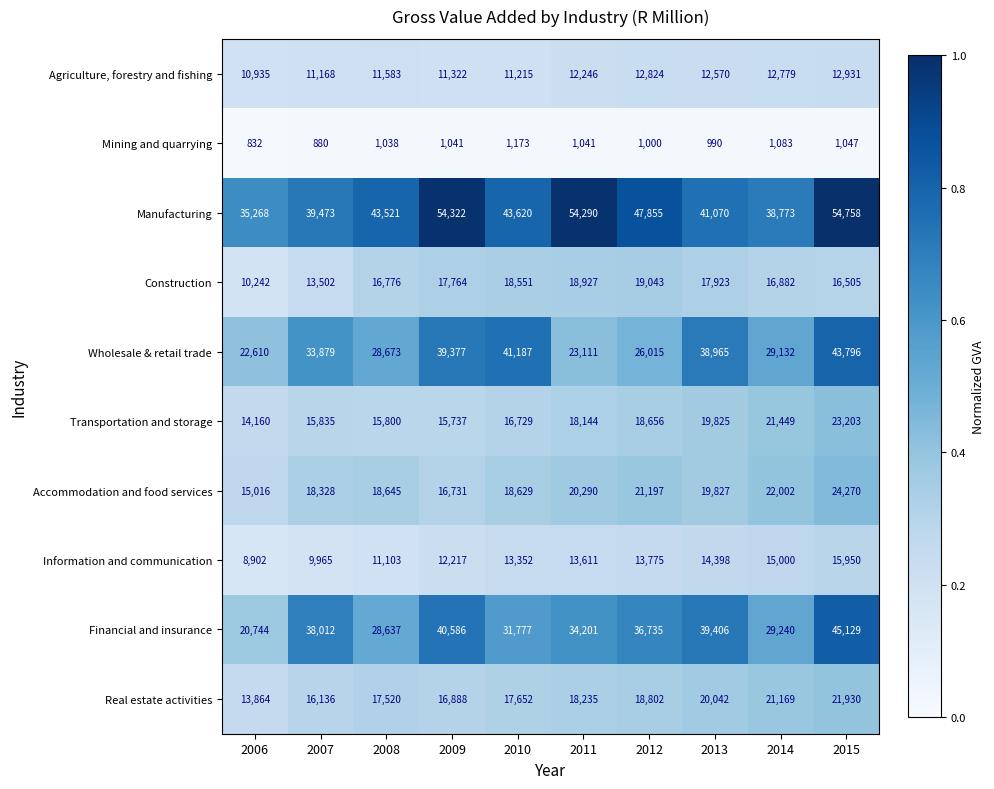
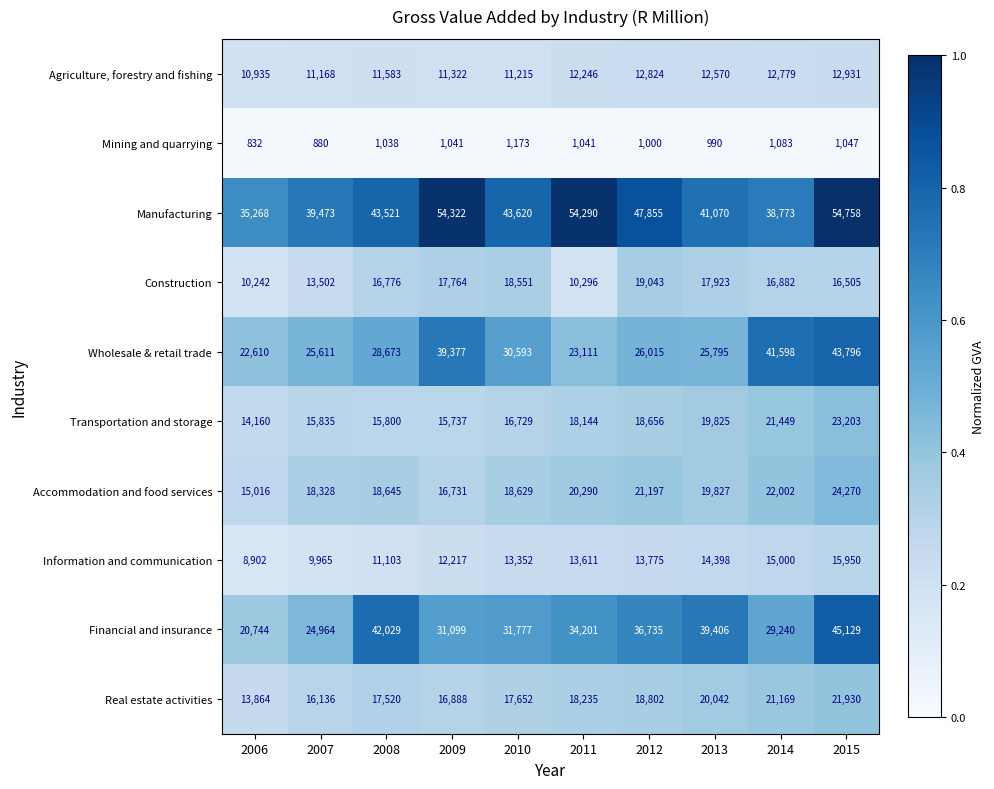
Construction, 2011: 18,927 -> 10,296
Wholesale & retail trade, 2007: 33,879 -> 25,611
Wholesale & retail trade, 2010: 41,187 -> 30,593
Wholesale & retail trade, 2013: 38,965 -> 25,795
Wholesale & retail trade, 2014: 29,132 -> 41,598
Financial and insurance, 2007: 38,012 -> 24,964
Financial and insurance, 2008: 28,637 -> 42,029
Financial and insurance, 2009: 40,586 -> 31,099
